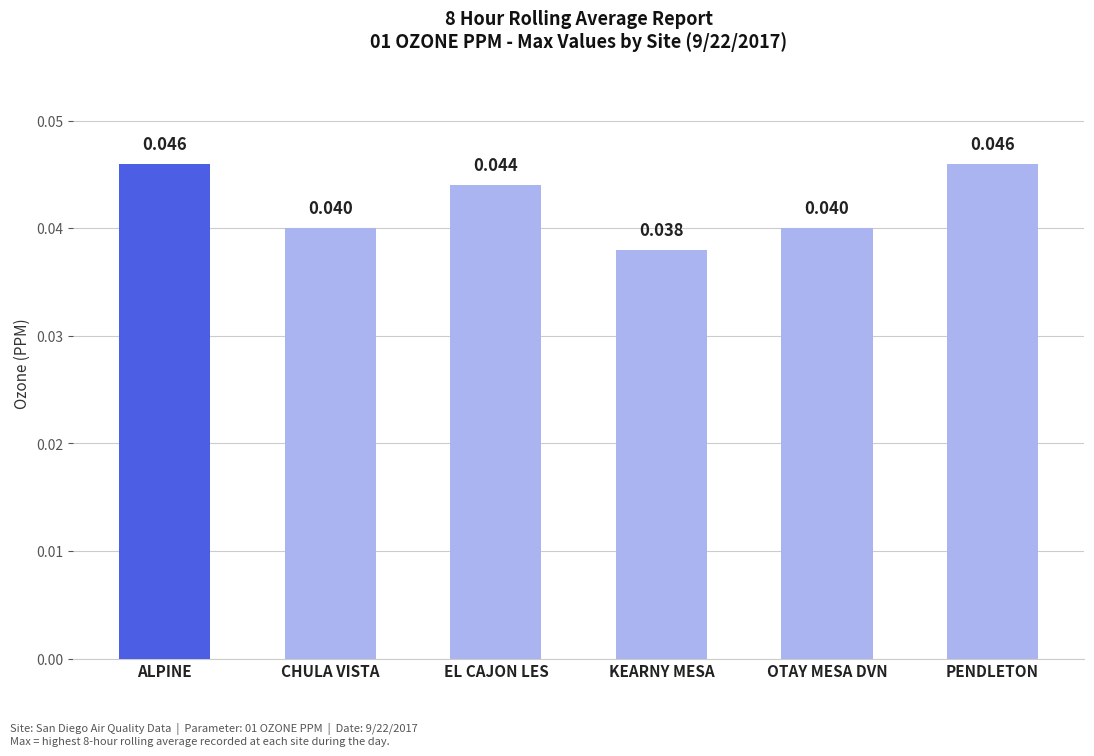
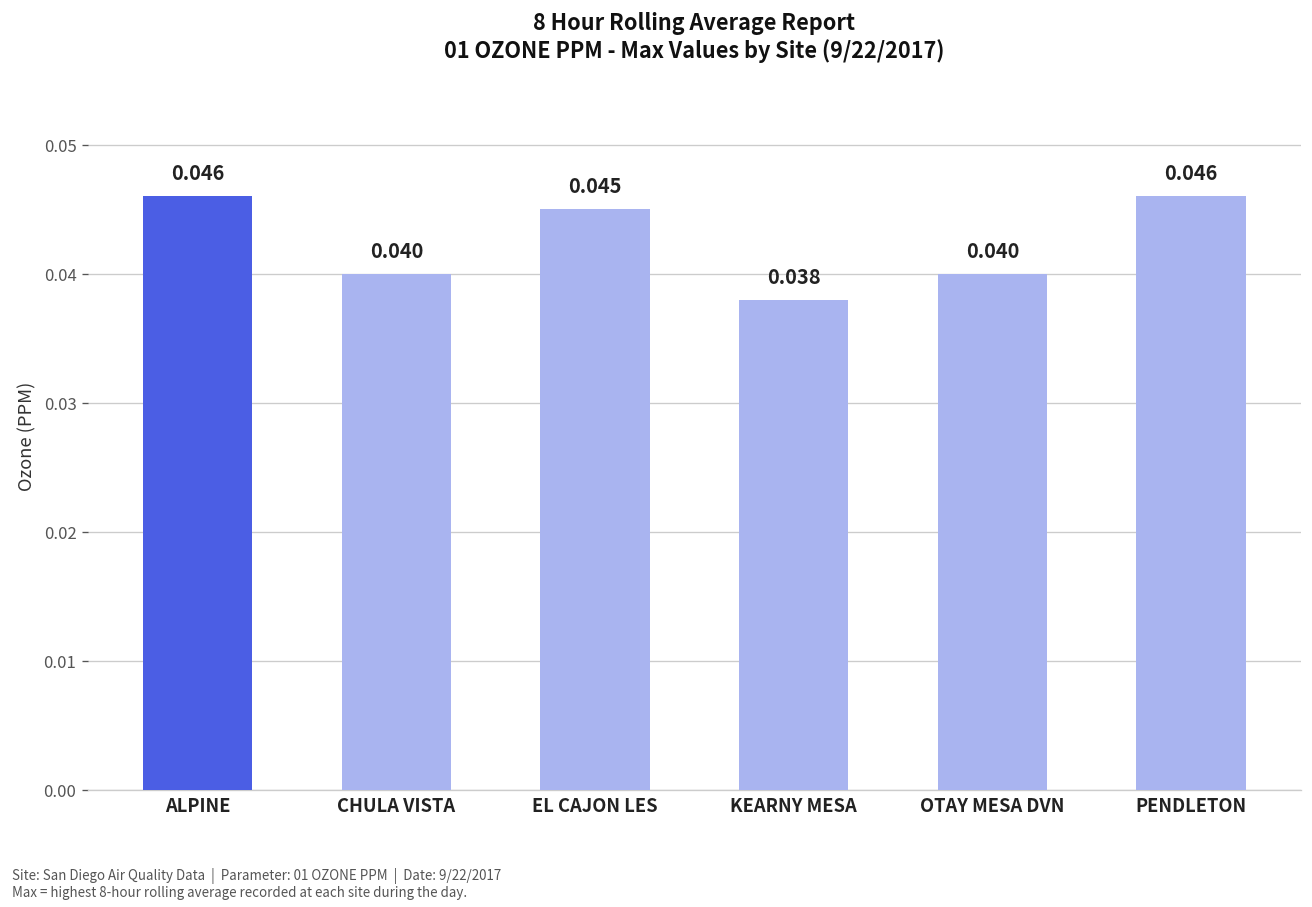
EL CAJON LES: 0.044 -> 0.045
